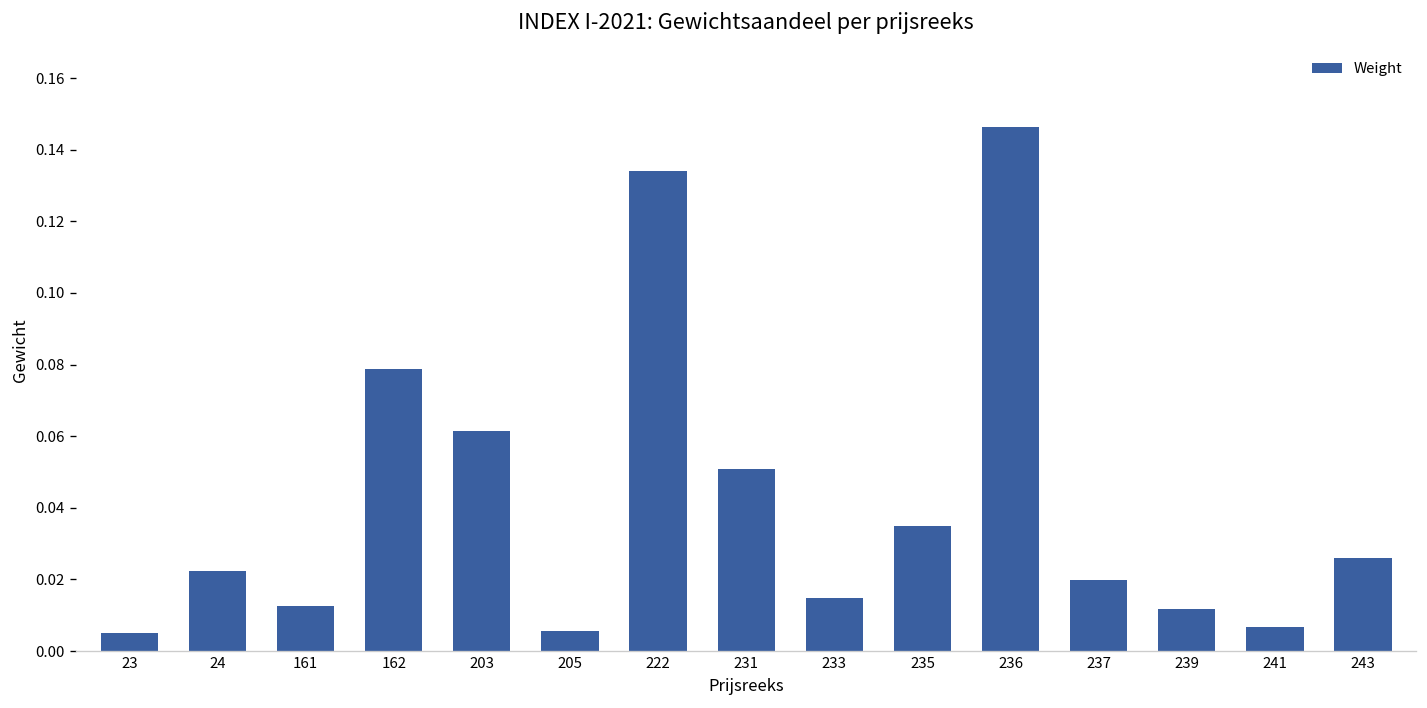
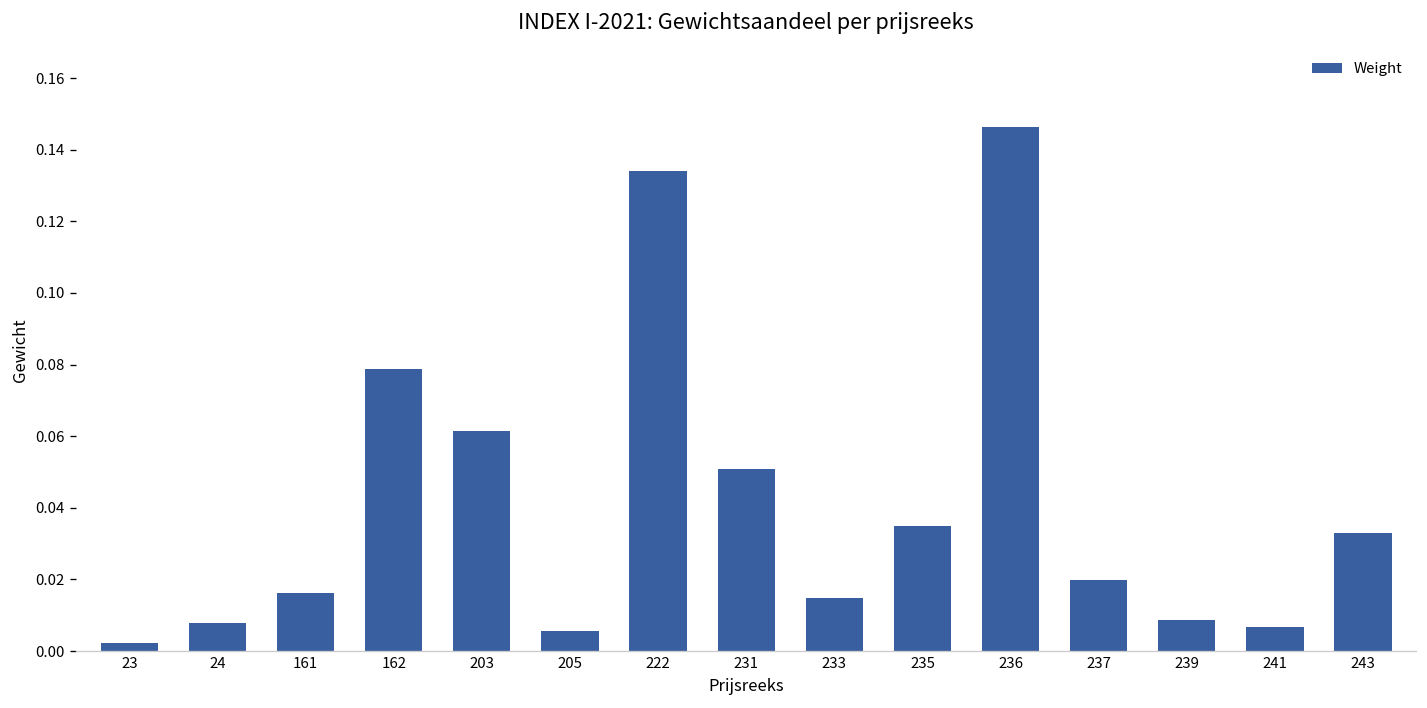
23: 0.005 -> 0.002
24: 0.022 -> 0.008
161: 0.013 -> 0.016
239: 0.012 -> 0.009
243: 0.026 -> 0.033
